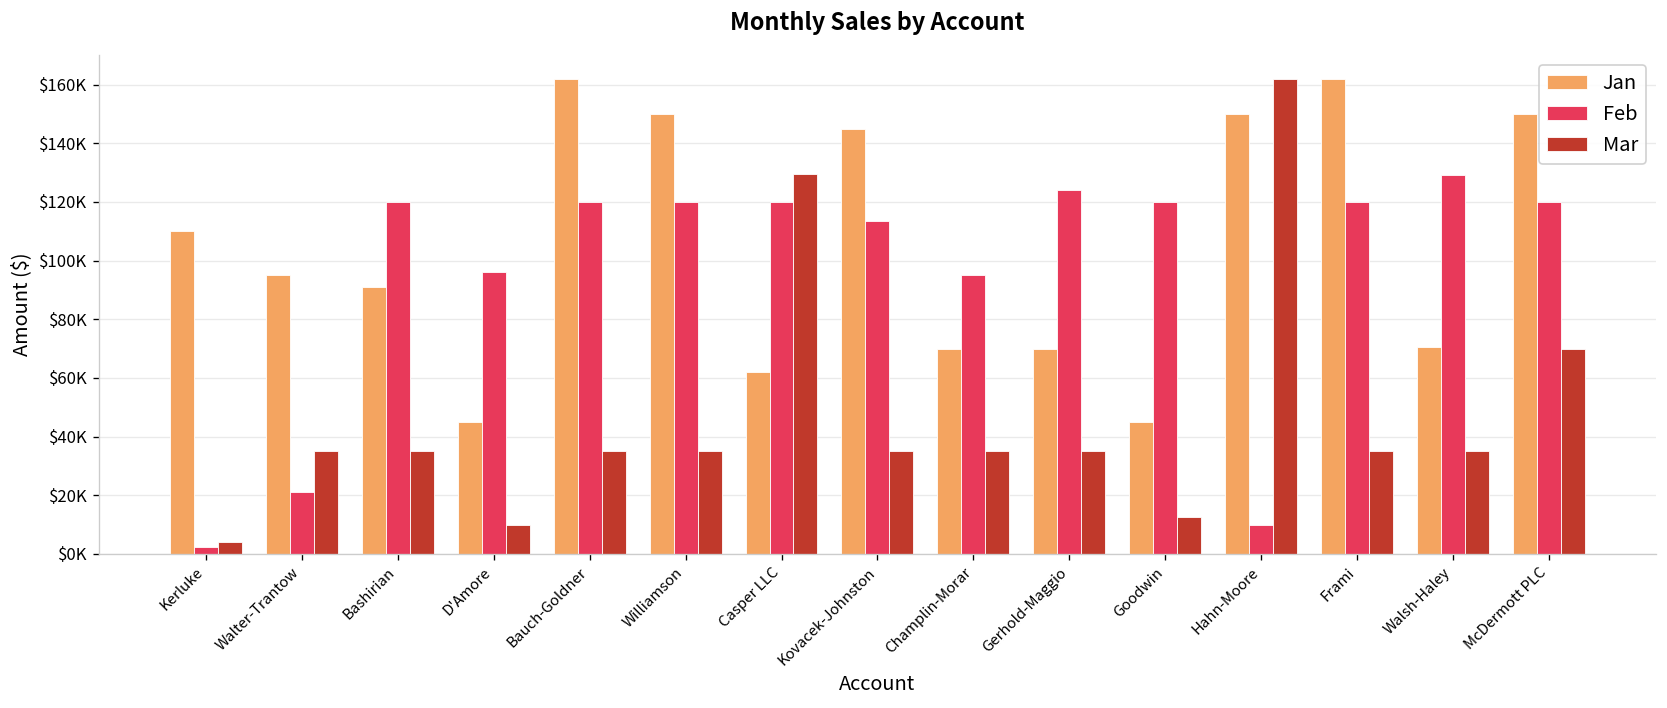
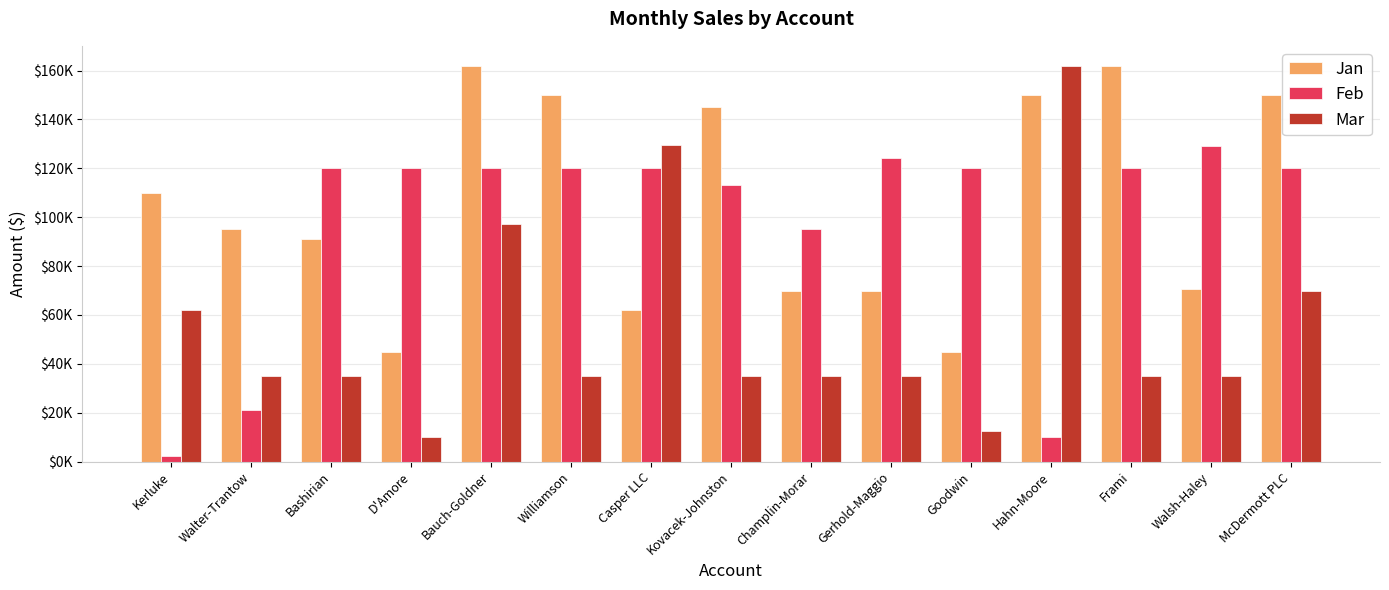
Mar, Kerluke: $4000 -> $62000
Feb, D'Amore: $96000 -> $120000
Mar, Bauch-Goldner: $35000 -> $97000
